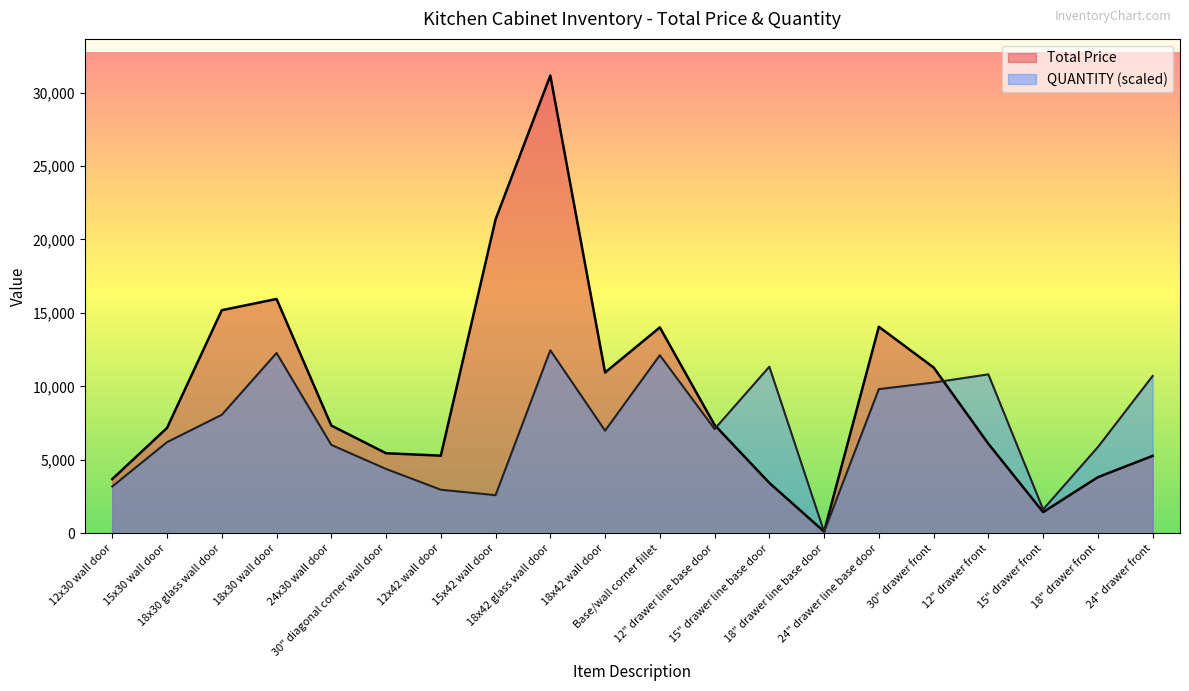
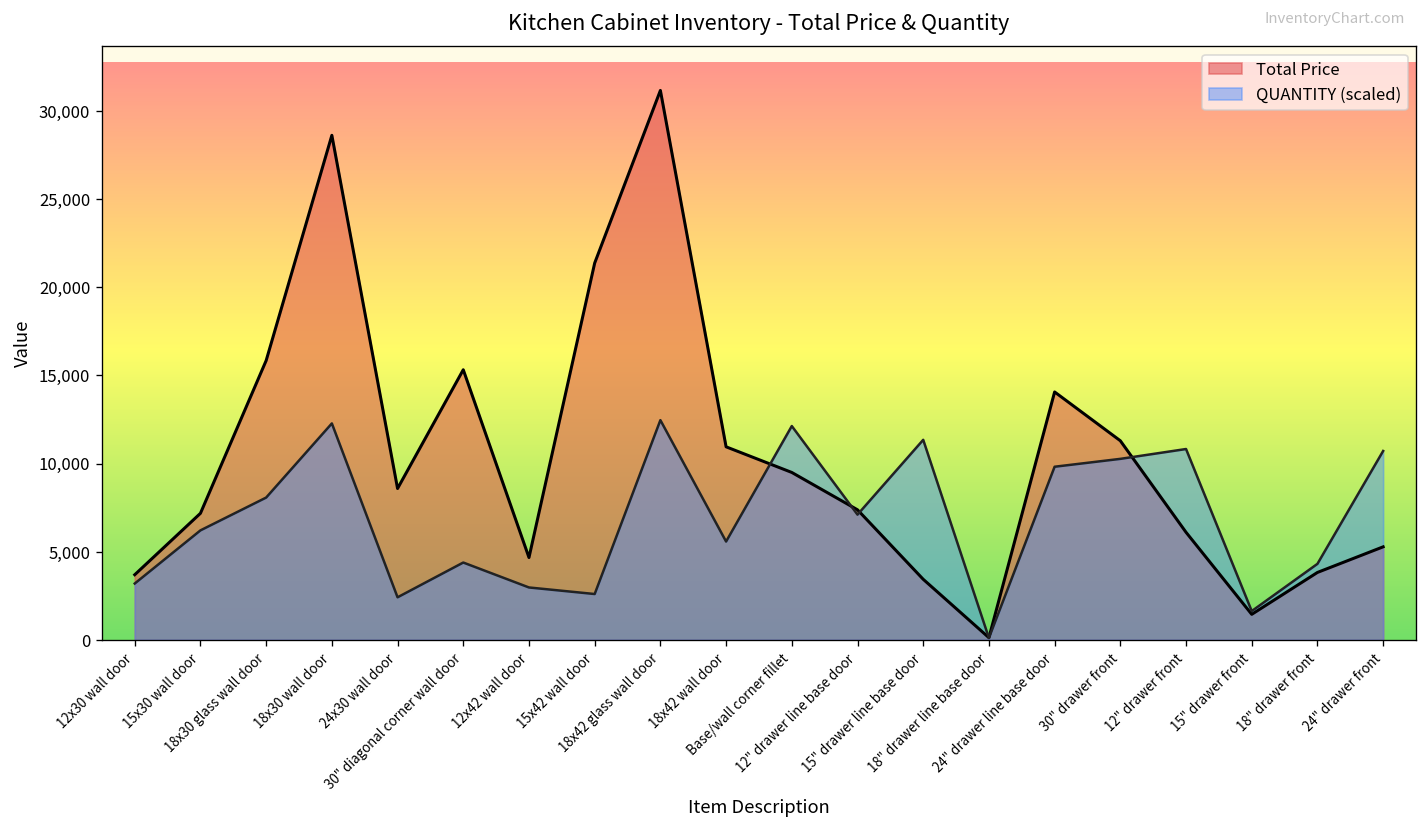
Total Price, 18x30 glass wall door: 15,200 -> 15,800
Total Price, 18x30 wall door: 16,000 -> 28,600
Total Price, 24x30 wall door: 7,300 -> 8,600
QUANTITY (scaled), 24x30 wall door: 6,000 -> 2,400
Total Price, 30" diagonal corner wall door: 5,500 -> 15,300
Total Price, 12x42 wall door: 5,300 -> 4,700
QUANTITY (scaled), 18x42 wall door: 7,000 -> 5,600
Total Price, Base/wall corner fillet: 14,000 -> 9,500
QUANTITY (scaled), 18" drawer front: 5,900 -> 4,300
